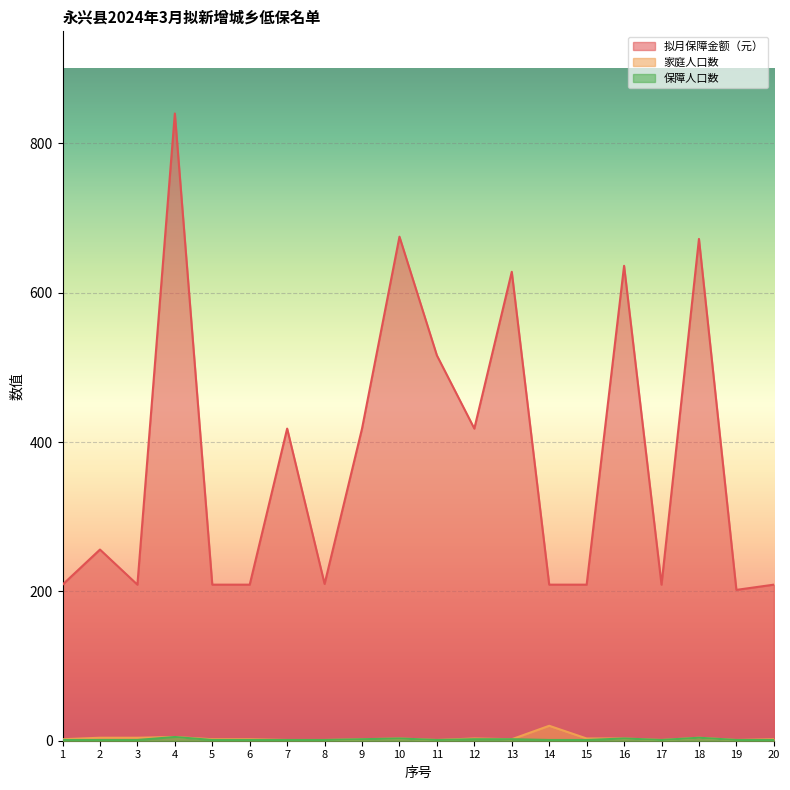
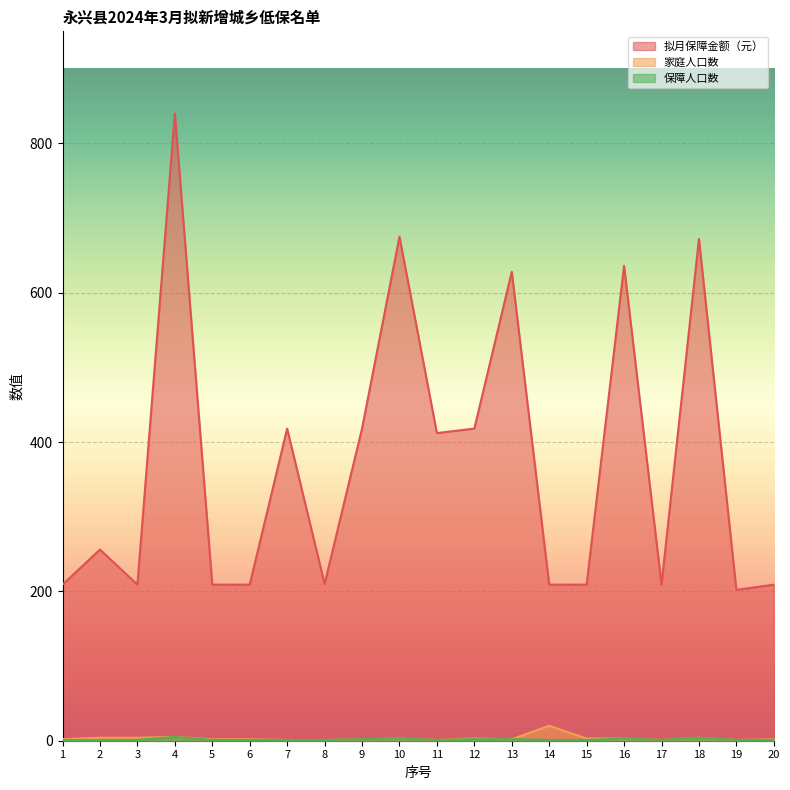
拟月保障金额（元）, 11: 520 -> 410
